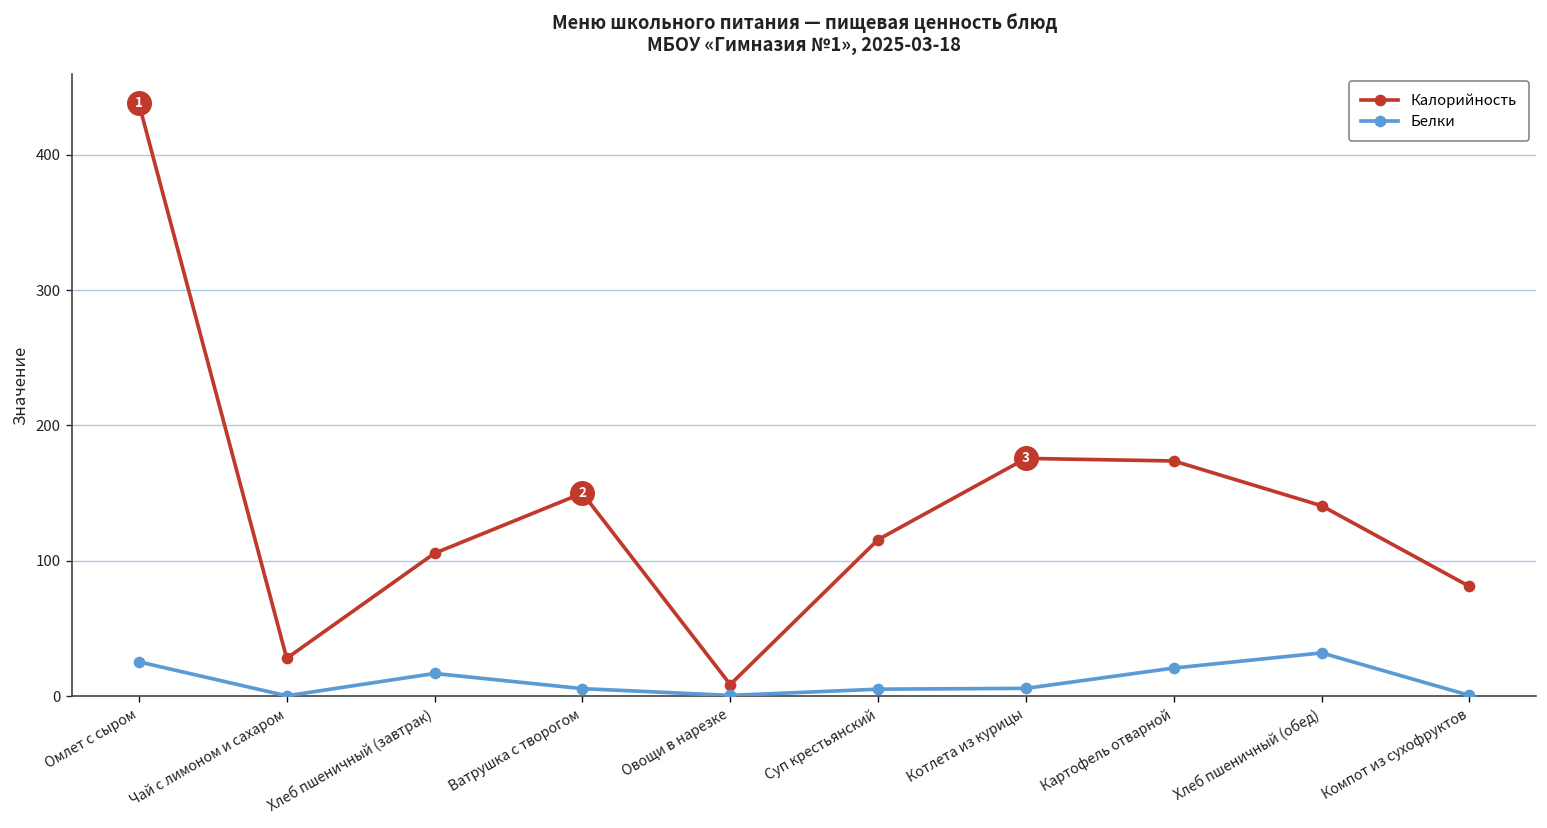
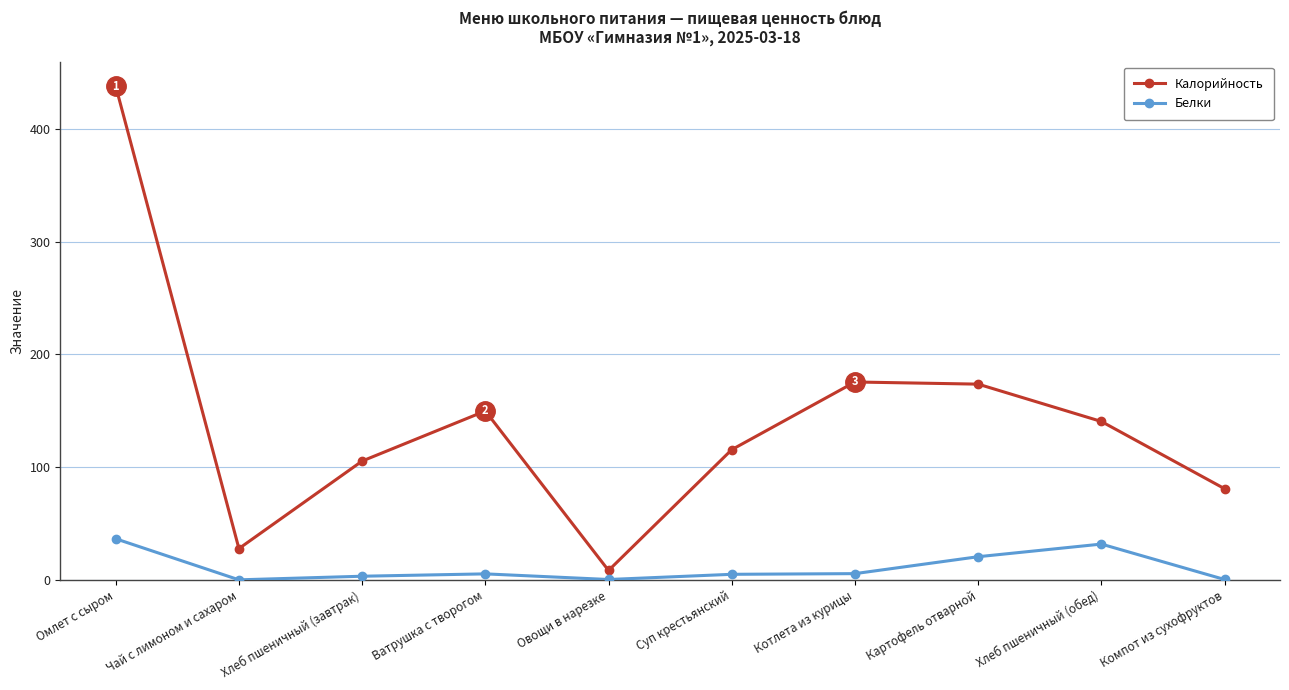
Белки, Омлет с сыром: 25 -> 37
Белки, Хлеб пшеничный (завтрак): 17 -> 3
